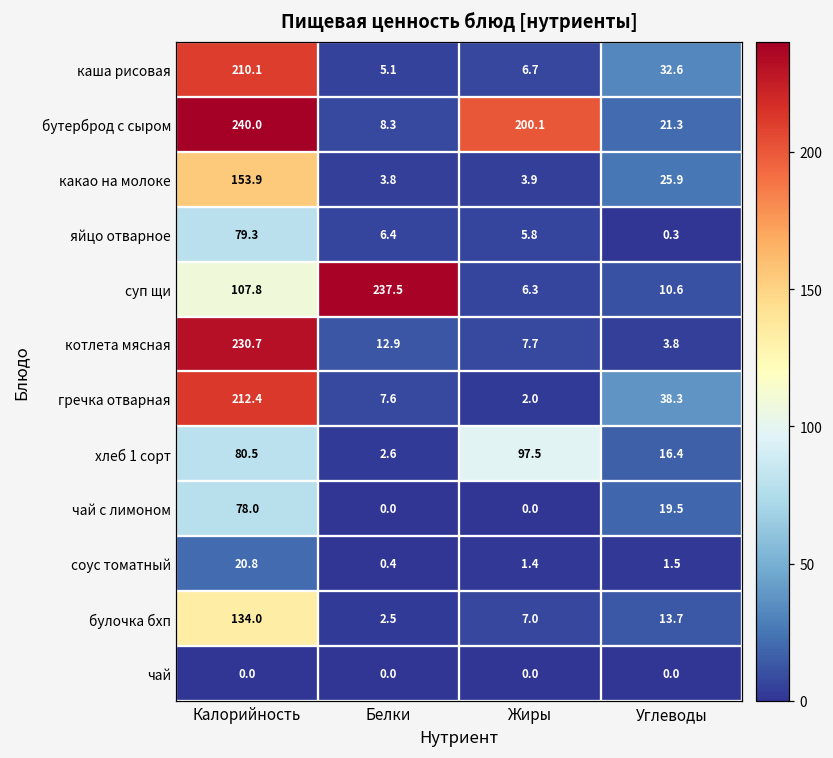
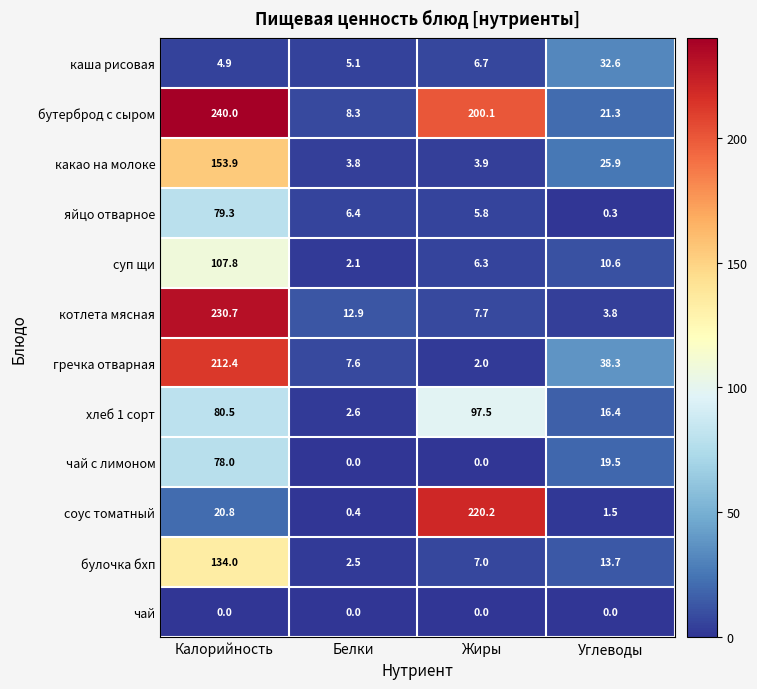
каша рисовая, Калорийность: 210.1 -> 4.9
суп щи, Белки: 237.5 -> 2.1
соус томатный, Жиры: 1.4 -> 220.2
